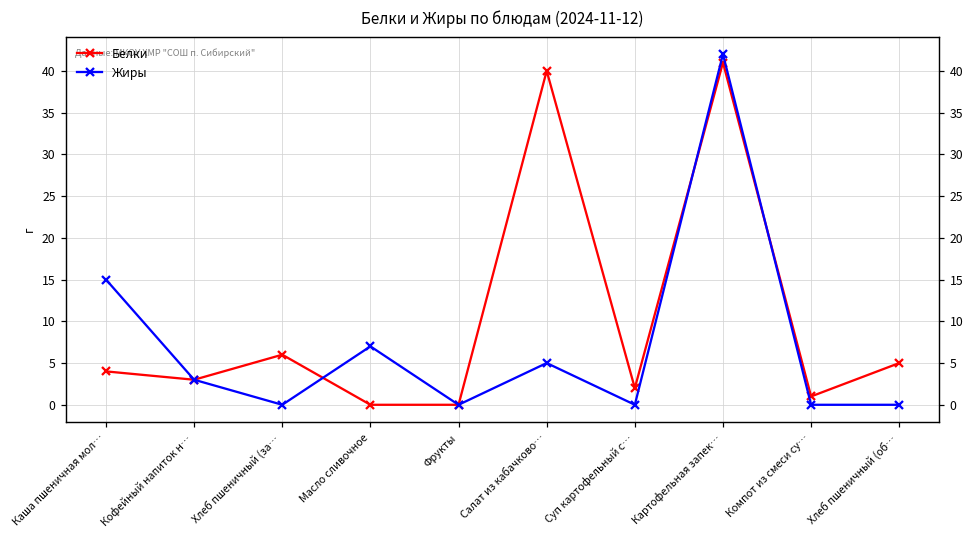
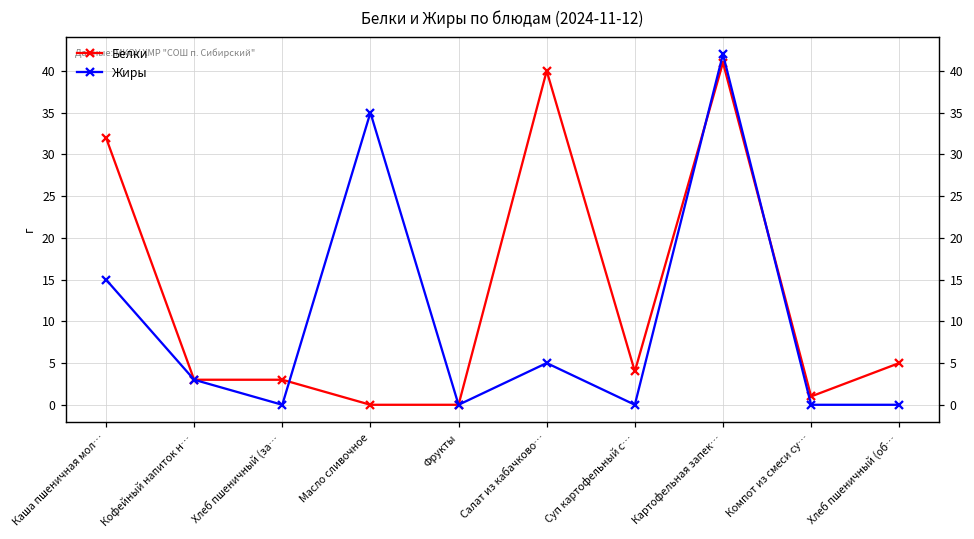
Белки, Каша пшеничная мол…: 4 -> 32
Белки, Хлеб пшеничный (за…: 6 -> 3
Жиры, Масло сливочное: 7 -> 35
Белки, Суп картофельный с…: 2 -> 4
